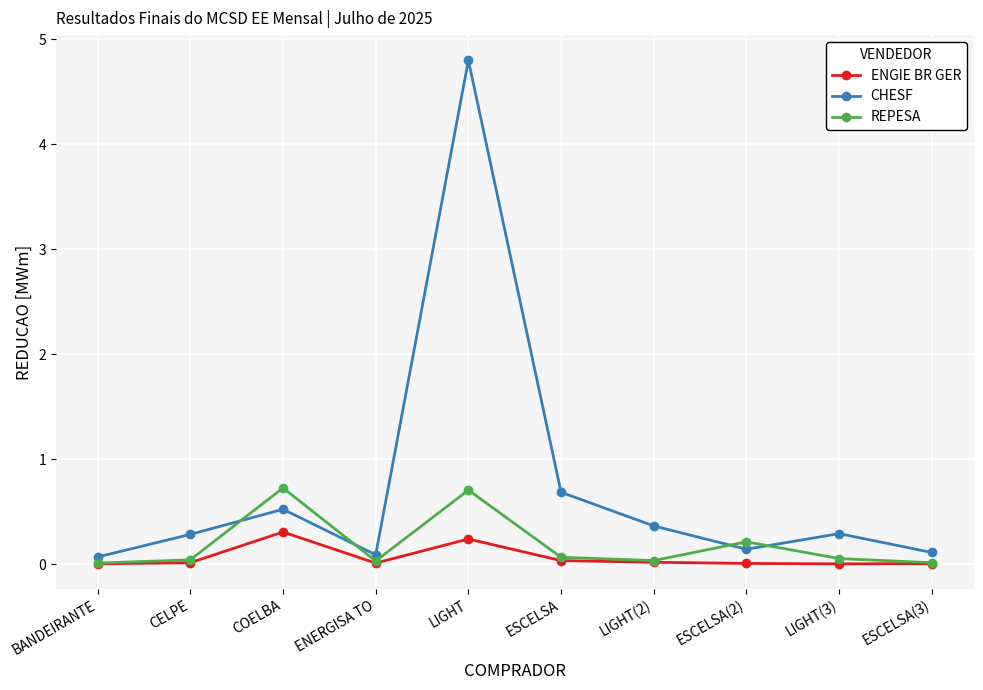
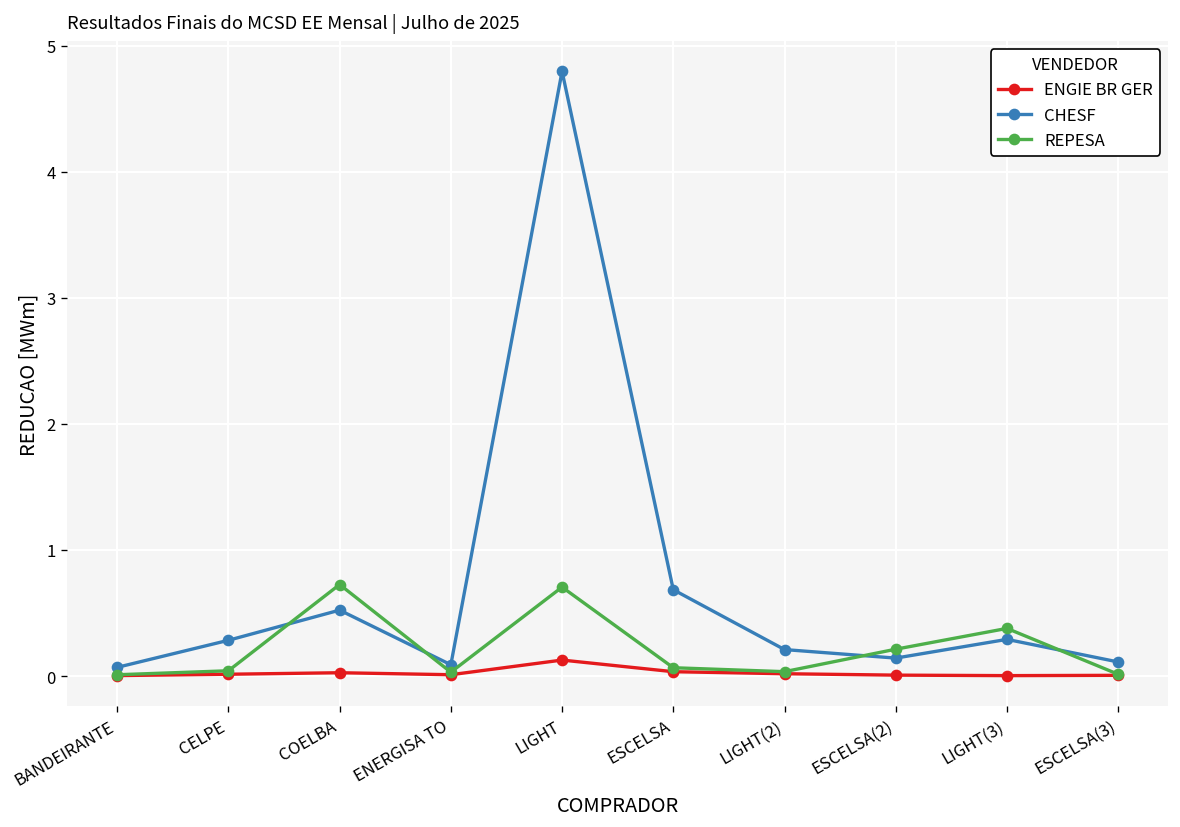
ENGIE BR GER, COELBA: 0.31 -> 0.03
ENGIE BR GER, LIGHT: 0.24 -> 0.13
CHESF, LIGHT(2): 0.36 -> 0.21
REPESA, LIGHT(3): 0.05 -> 0.38
